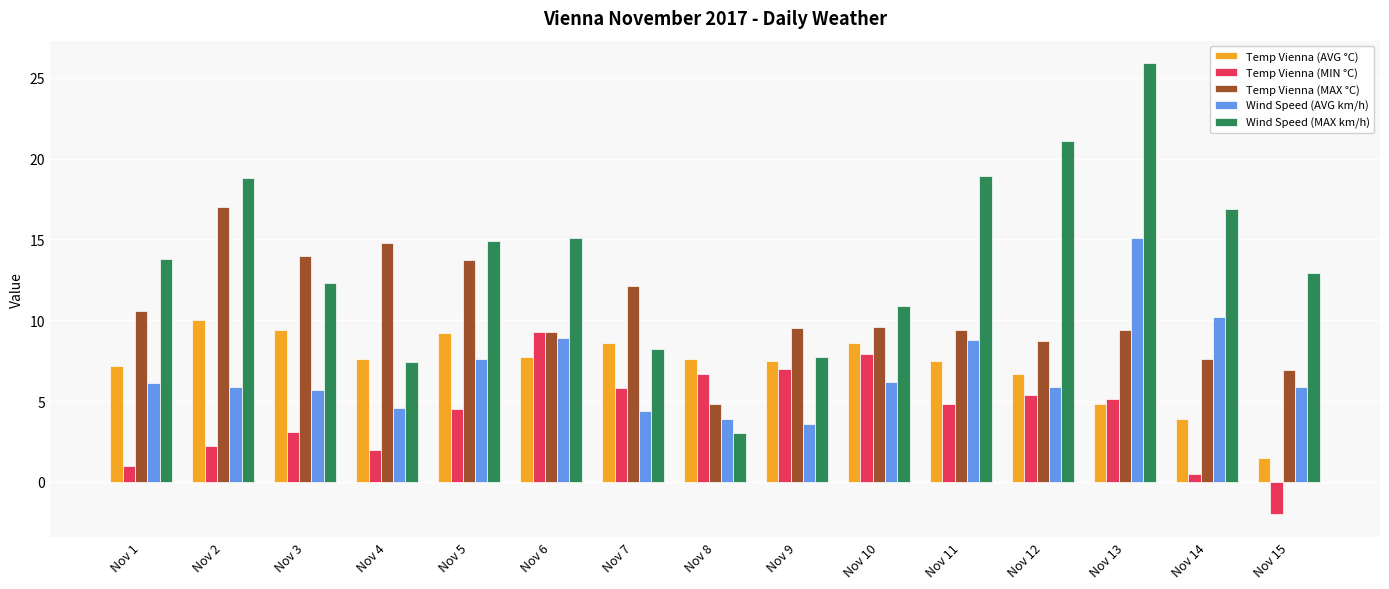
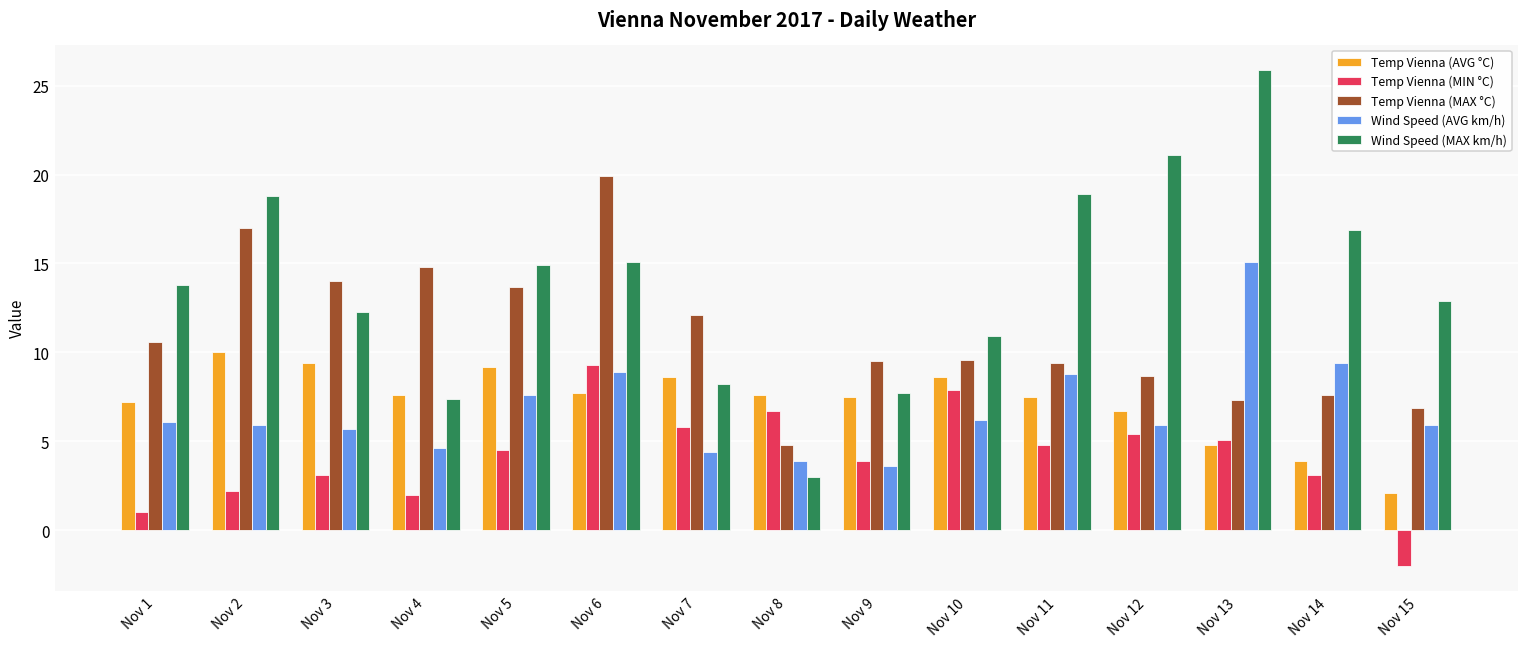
Temp Vienna (MAX °C), Nov 6: 9.3 -> 19.9
Temp Vienna (MIN °C), Nov 9: 7.0 -> 3.9
Temp Vienna (MAX °C), Nov 13: 9.4 -> 7.3
Temp Vienna (MIN °C), Nov 14: 0.5 -> 3.1
Wind Speed (AVG km/h), Nov 14: 10.2 -> 9.4
Temp Vienna (AVG °C), Nov 15: 1.5 -> 2.1
